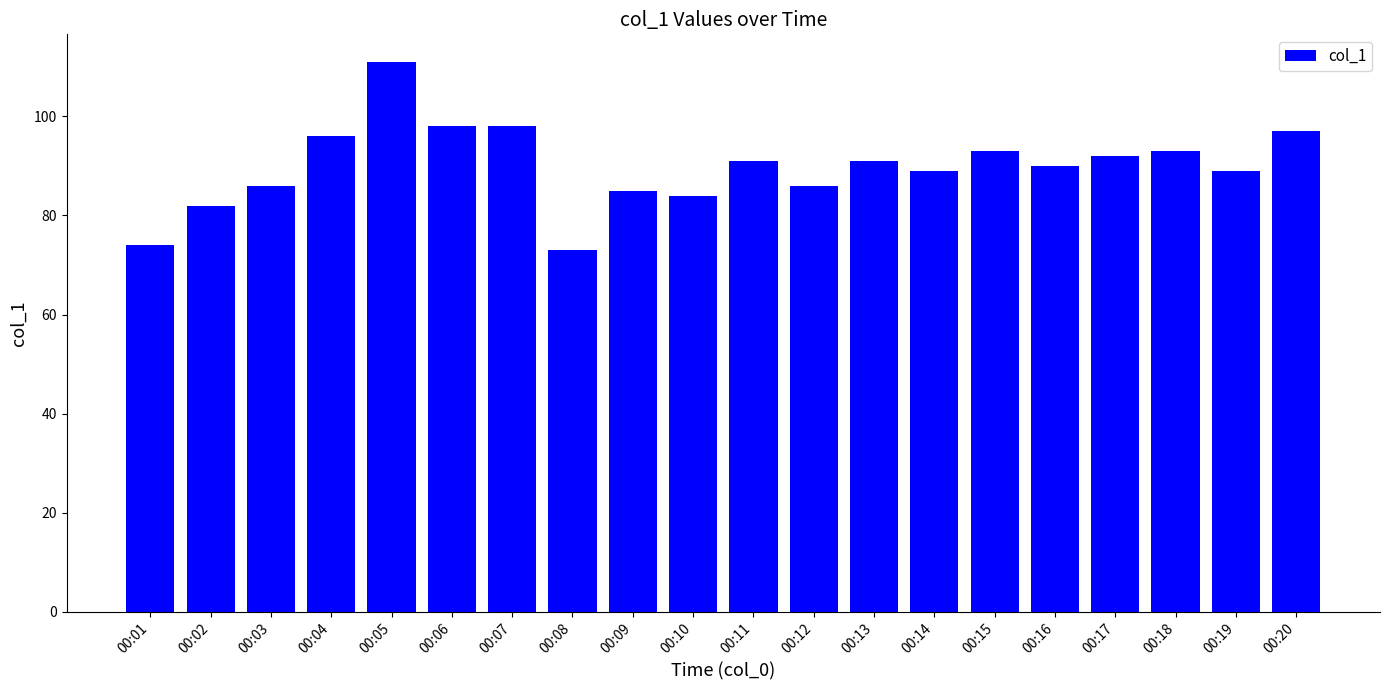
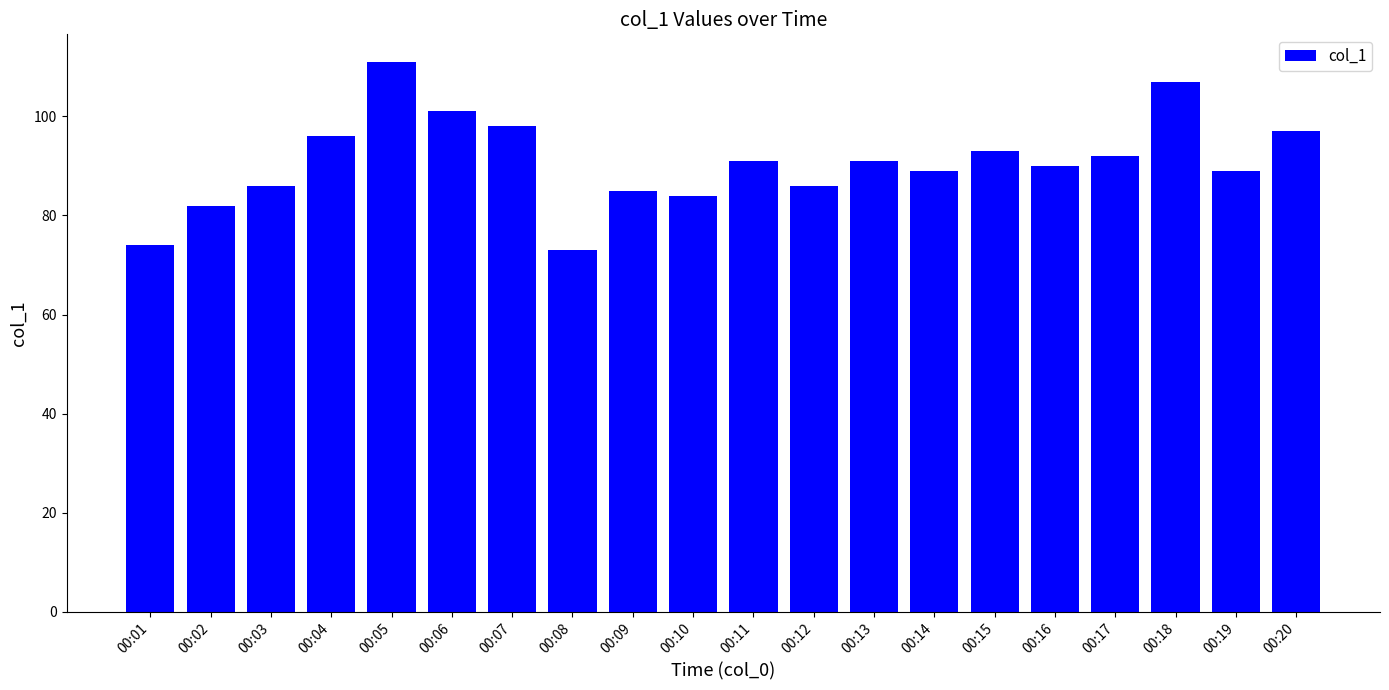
00:06: 98 -> 101
00:18: 93 -> 107
